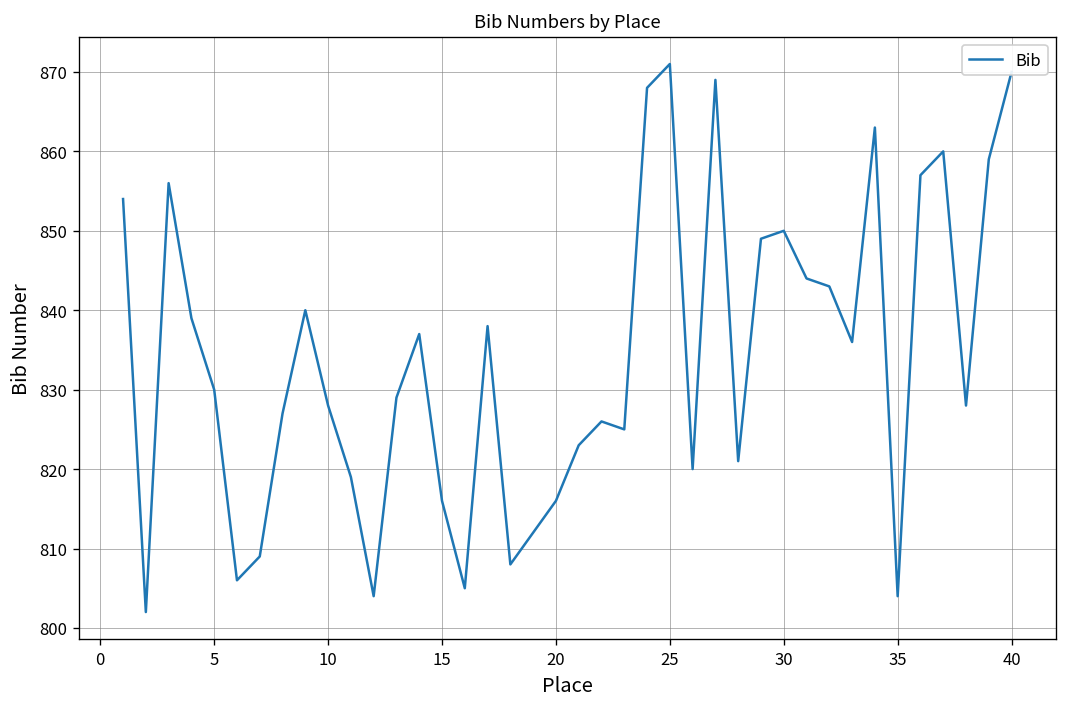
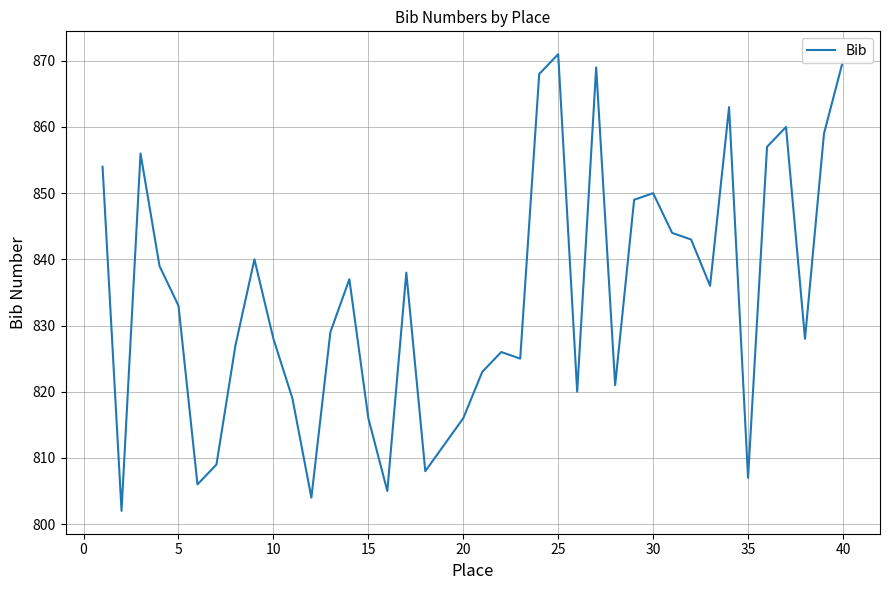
5: 830 -> 833
35: 804 -> 807
